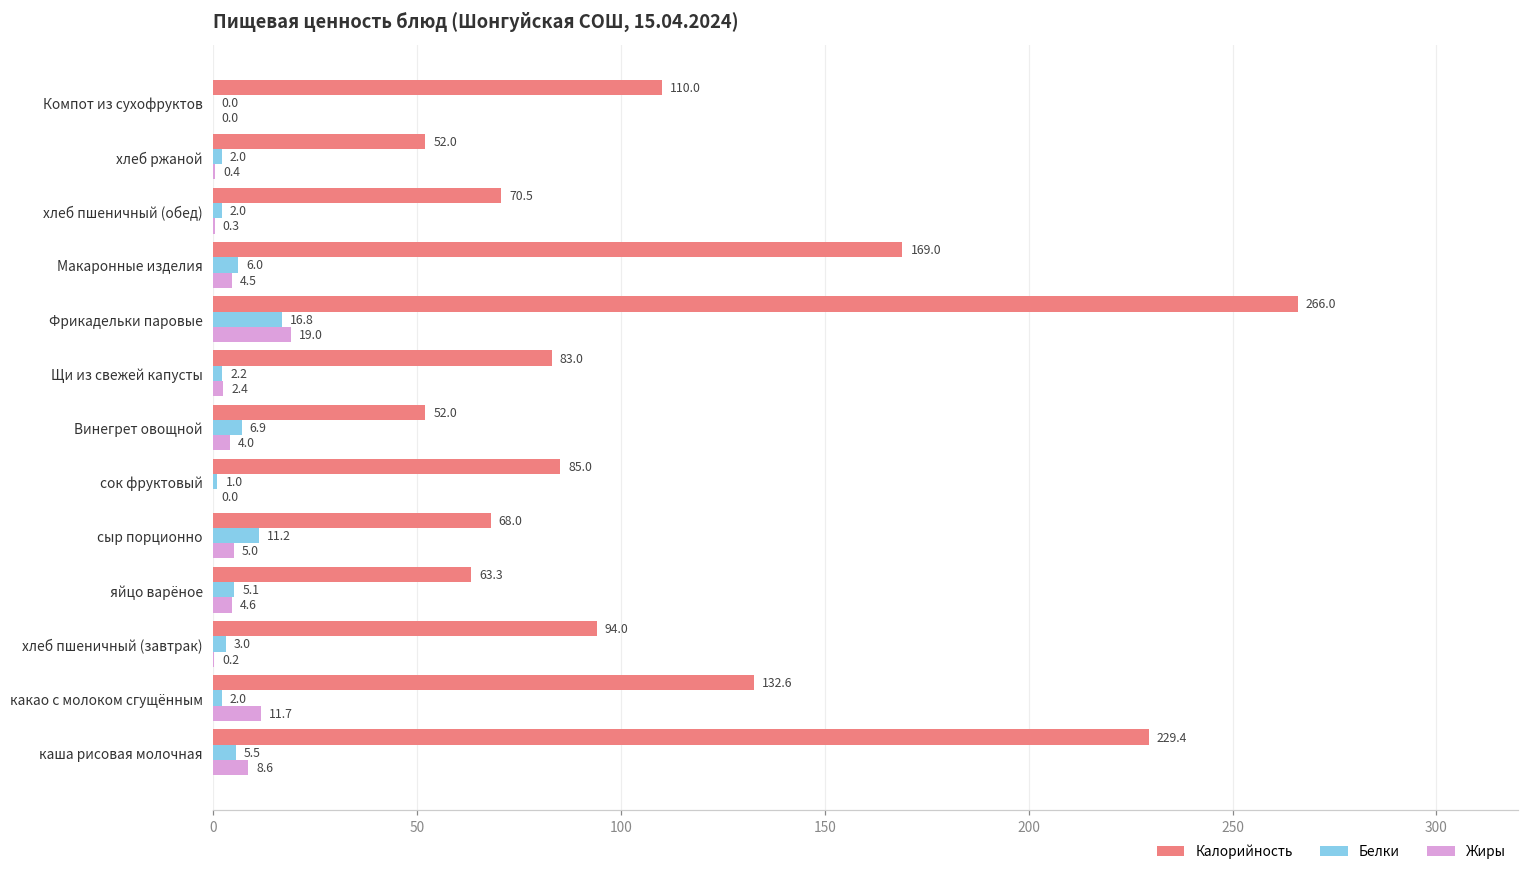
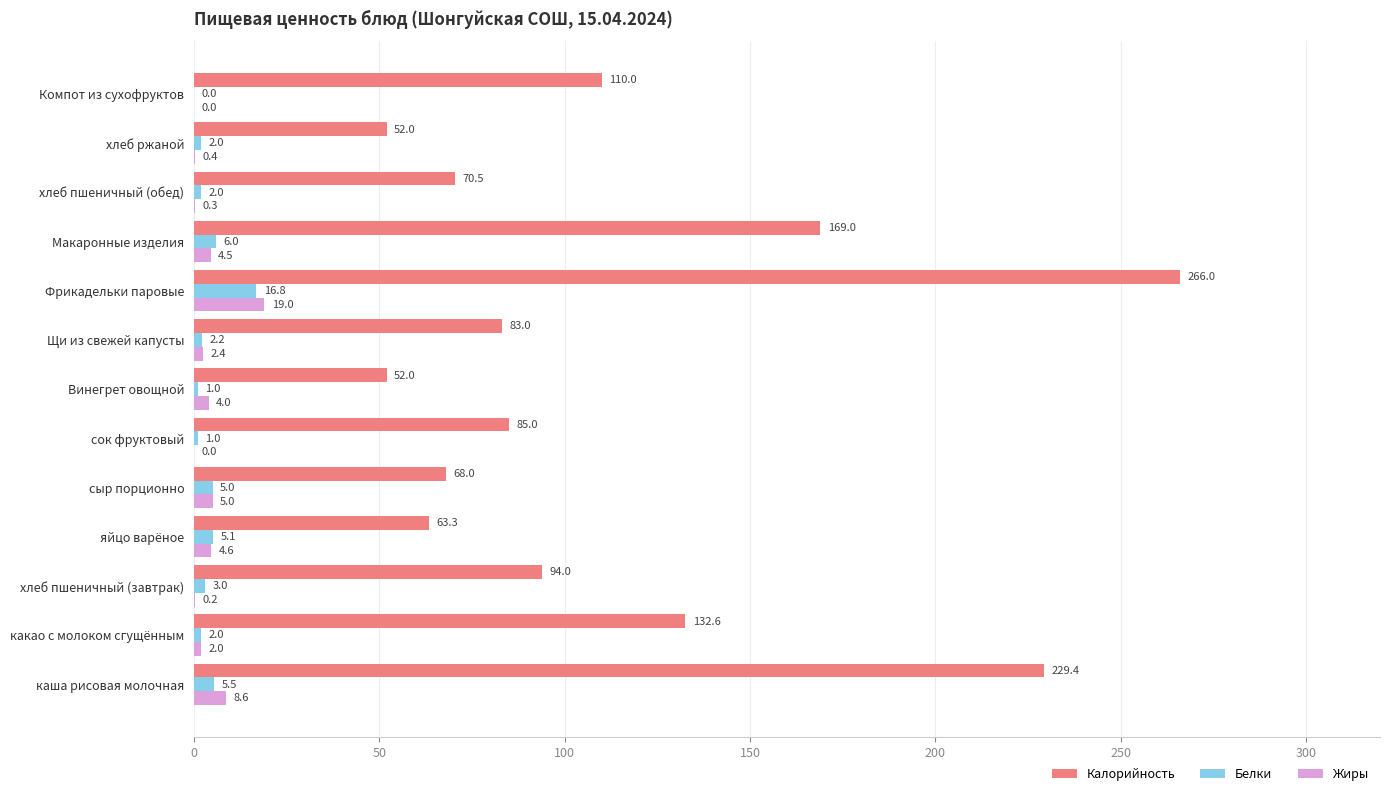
Белки, Винегрет овощной: 6.9 -> 1.0
Белки, сыр порционно: 11.2 -> 5.0
Жиры, какао с молоком сгущённым: 11.7 -> 2.0
